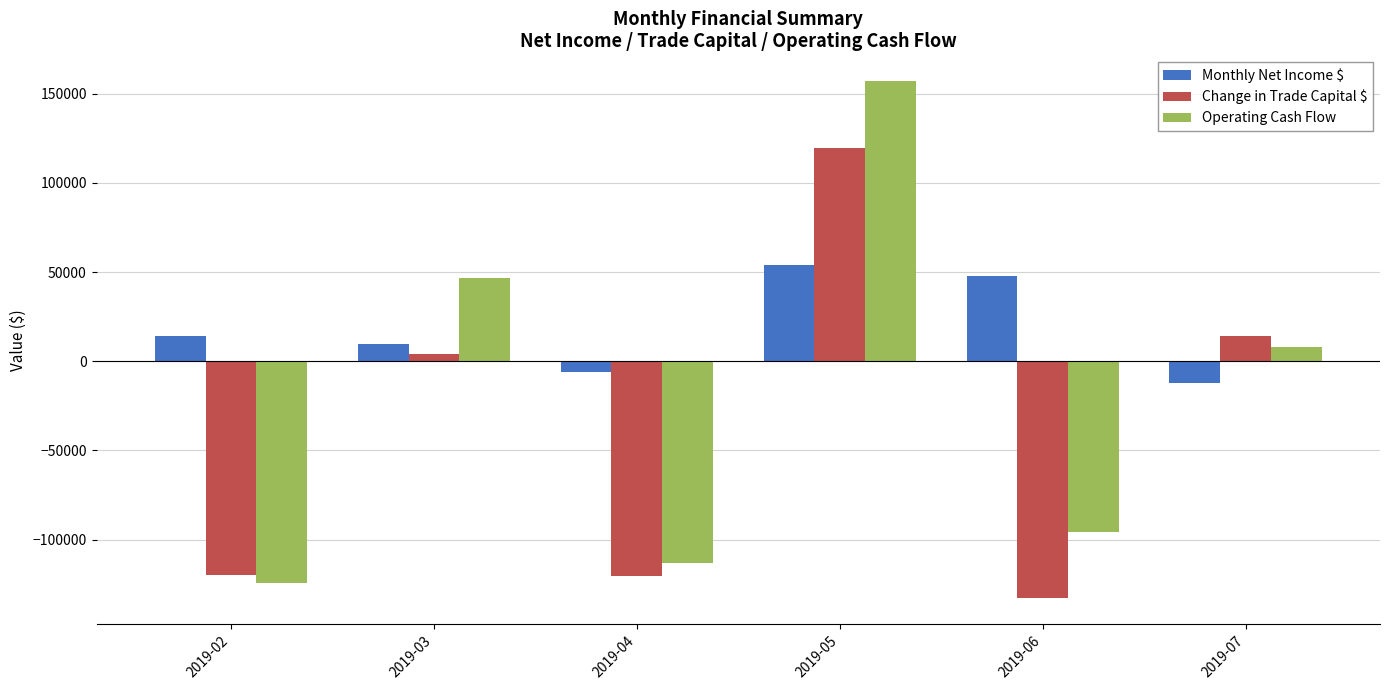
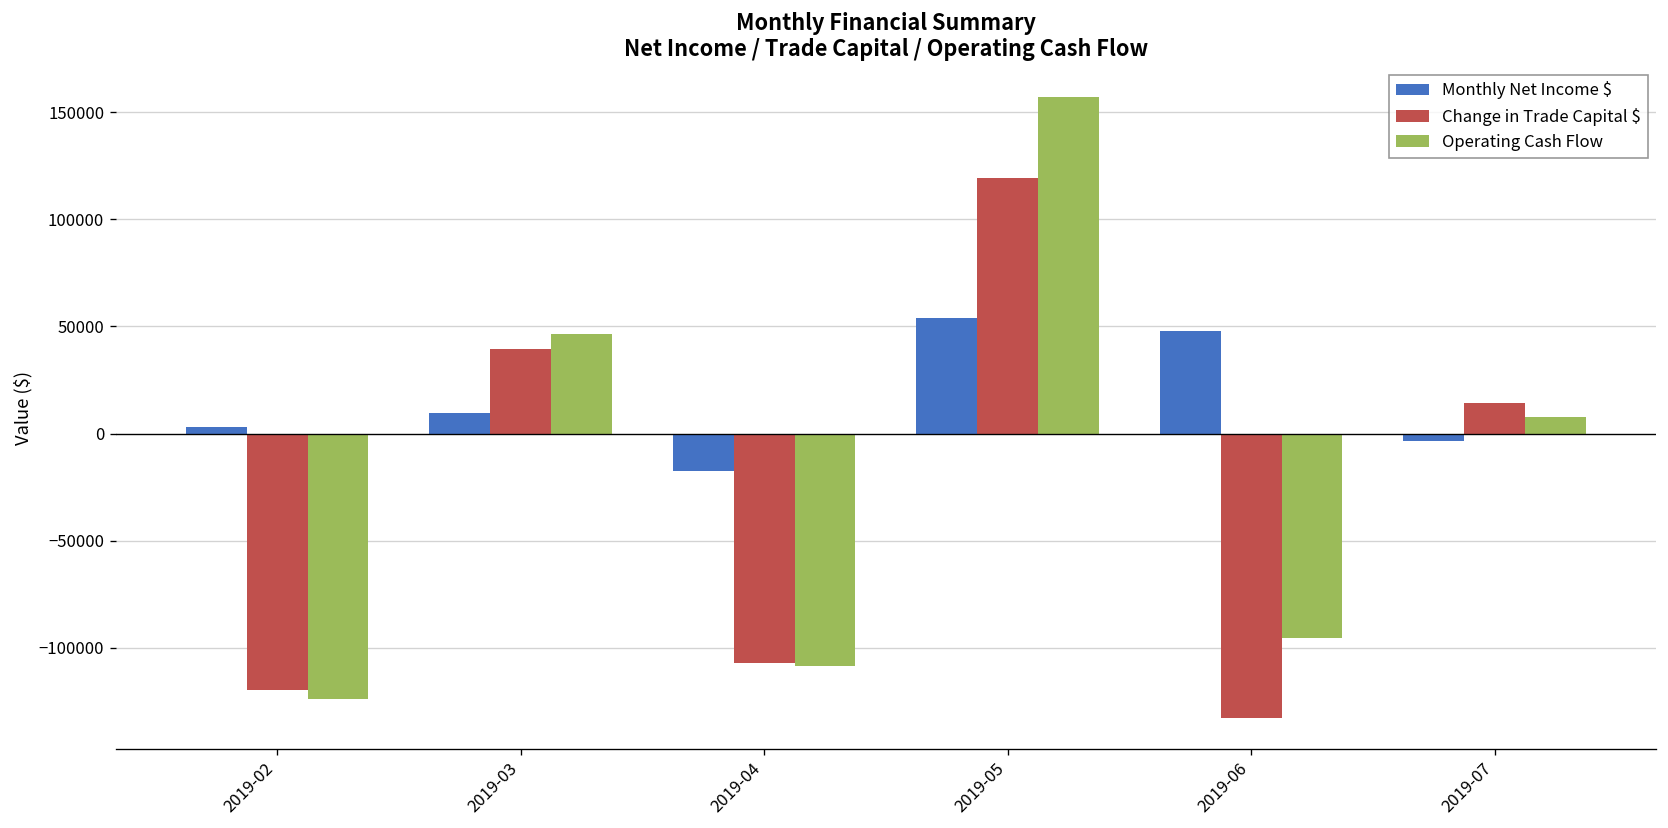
Monthly Net Income $, 2019-02: 14000 -> 3000
Change in Trade Capital $, 2019-03: 4000 -> 39000
Monthly Net Income $, 2019-04: -6000 -> -18000
Change in Trade Capital $, 2019-04: -120000 -> -107000
Operating Cash Flow, 2019-04: -113000 -> -109000
Monthly Net Income $, 2019-07: -12000 -> -3000
